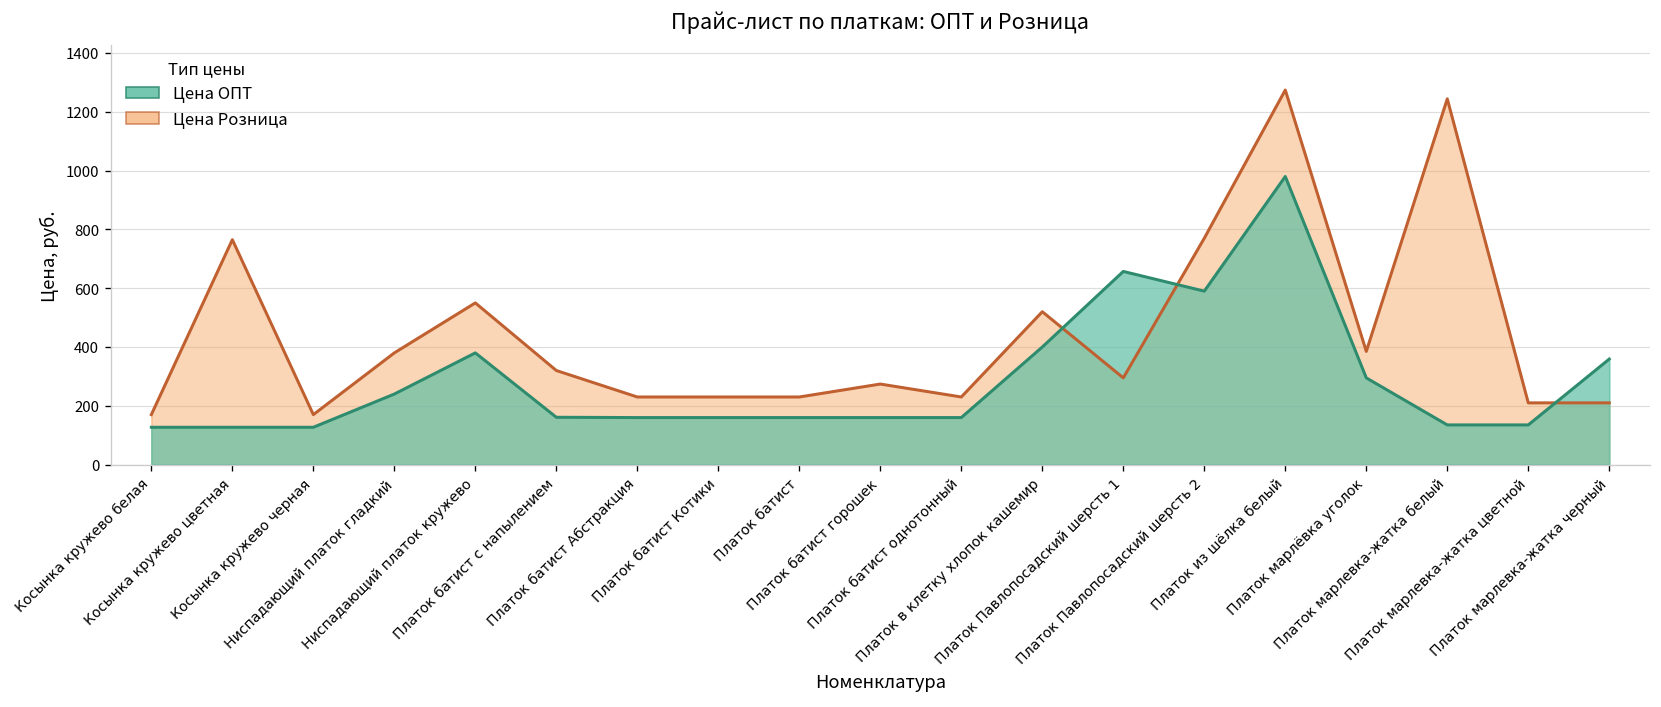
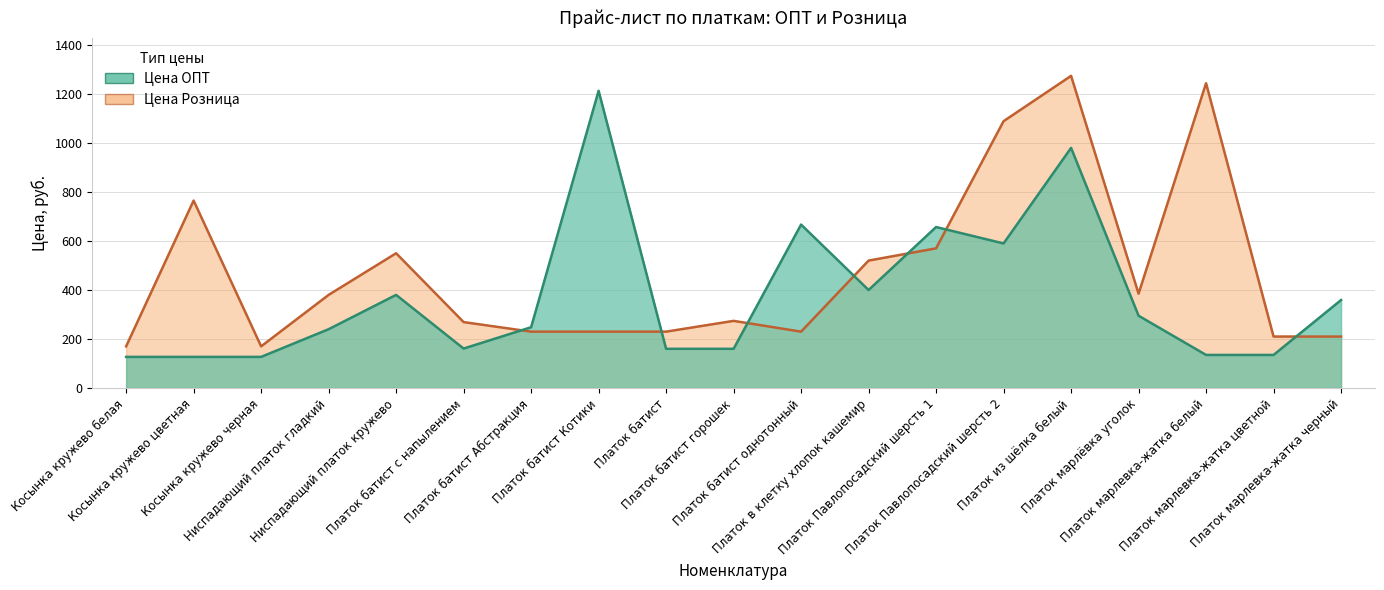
Цена Розница, Платок батист с напылением: 320 -> 270
Цена ОПТ, Платок батист Абстракция: 160 -> 250
Цена ОПТ, Платок батист Котики: 160 -> 1210
Цена ОПТ, Платок батист однотонный: 160 -> 670
Цена Розница, Платок Павлопосадский шерсть 1: 300 -> 570
Цена Розница, Платок Павлопосадский шерсть 2: 770 -> 1090
